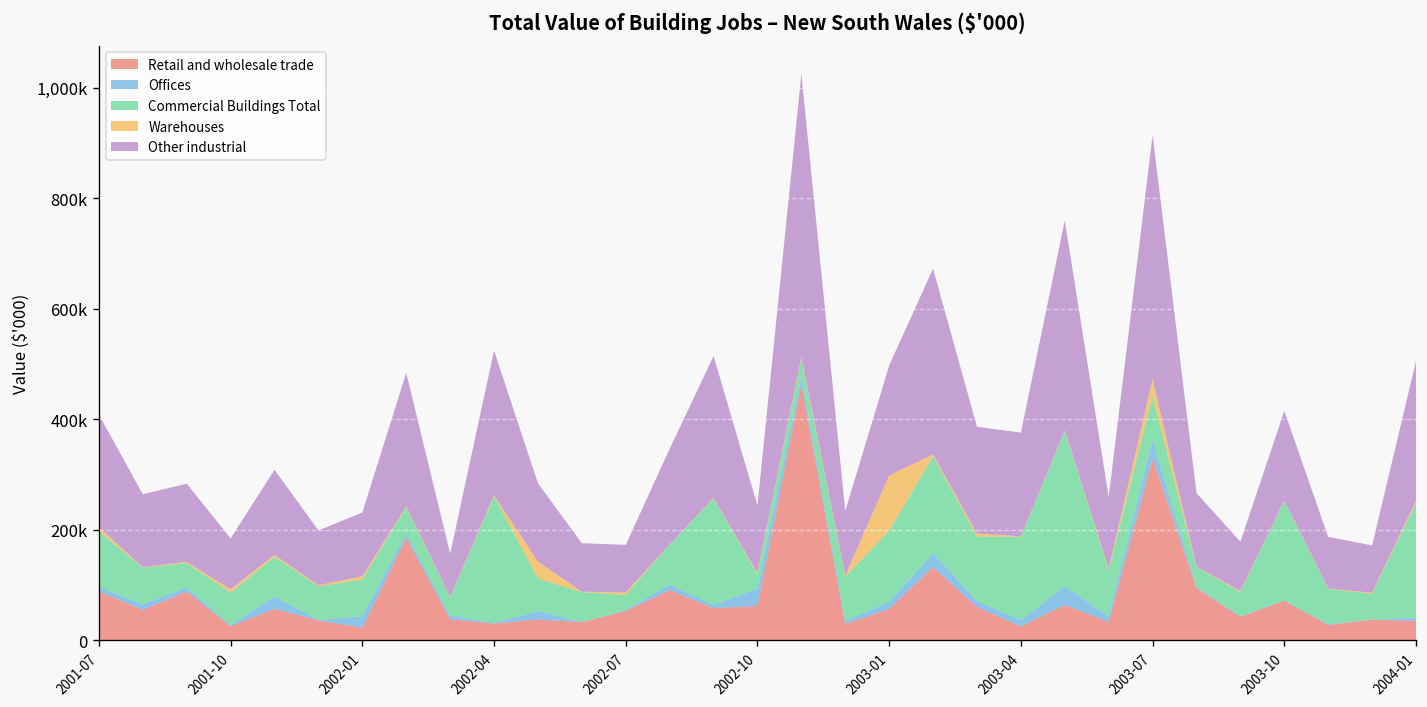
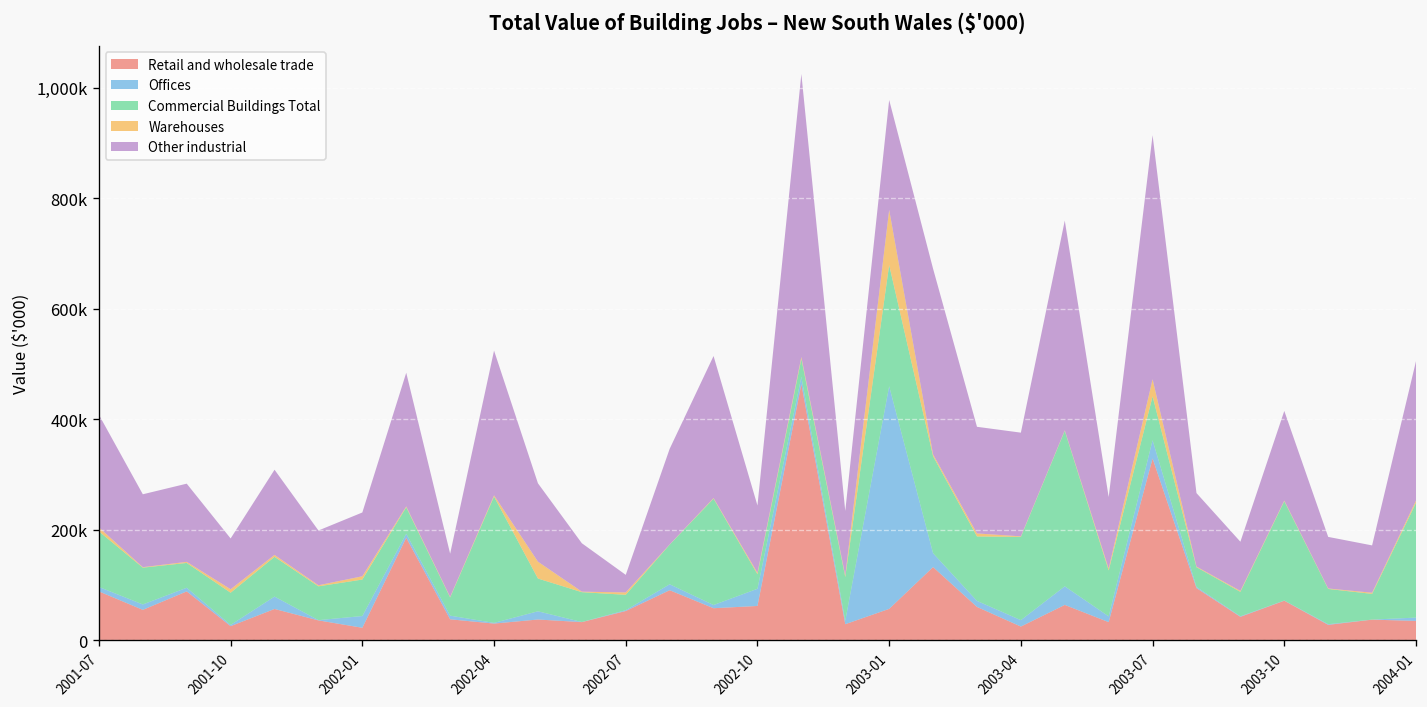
Other industrial, 2002-07: 90,000 -> 30,000
Offices, 2003-01: 10,000 -> 400,000
Commercial Buildings Total, 2003-01: 130,000 -> 220,000
